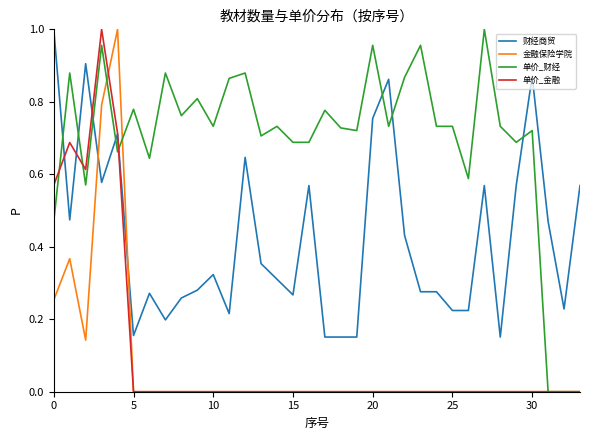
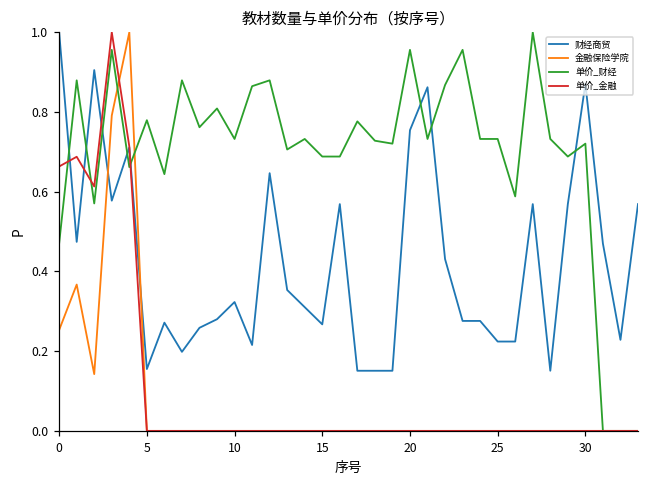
单价_金融, 0: 0.57 -> 0.66
